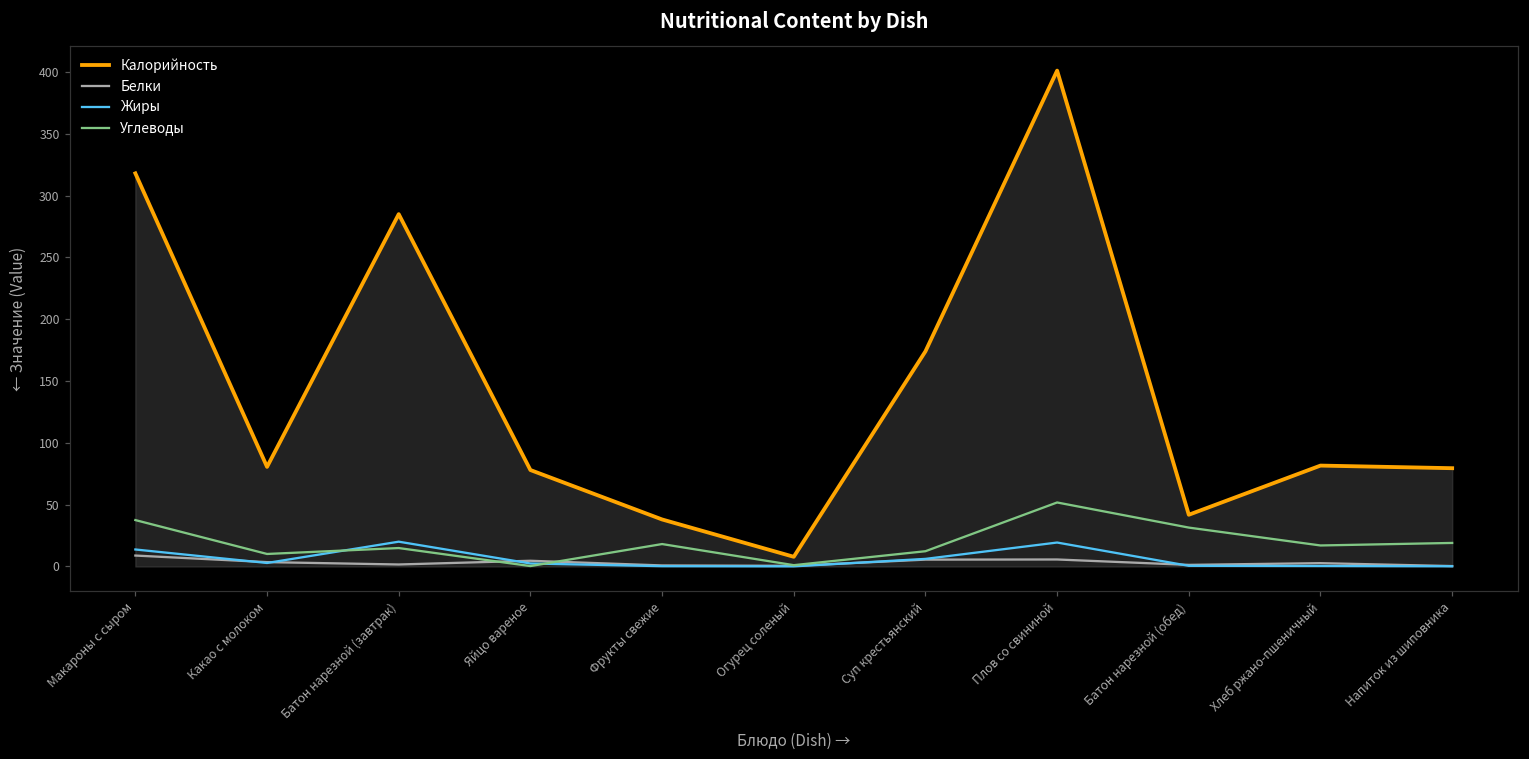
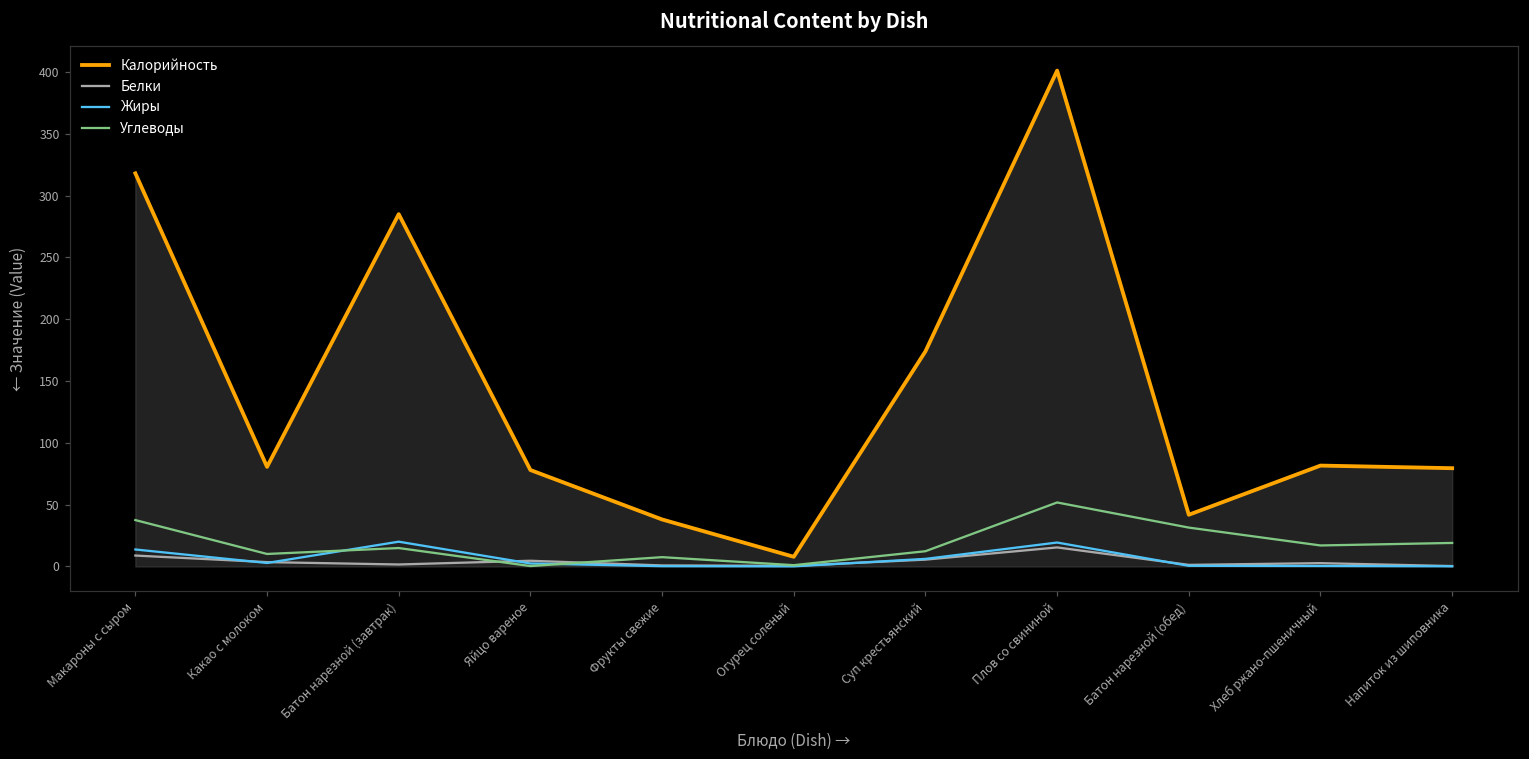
Углеводы, Фрукты свежие: 18 -> 8
Белки, Плов со свининой: 6 -> 15
